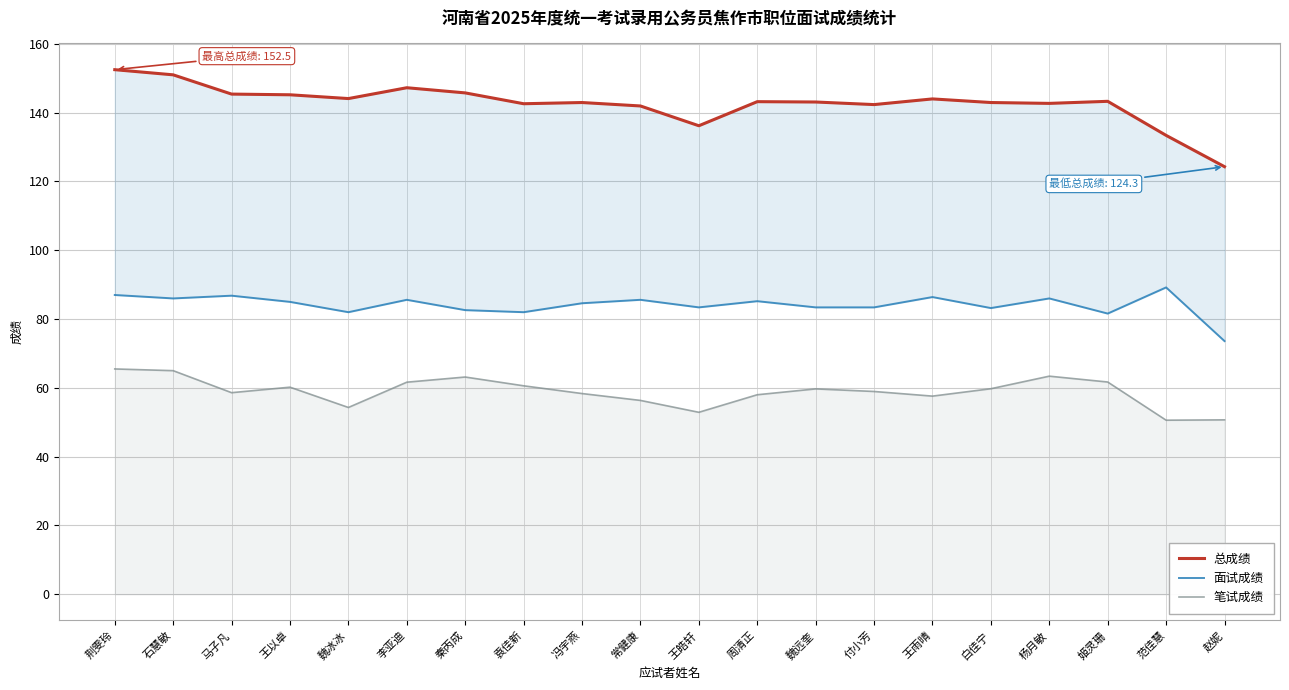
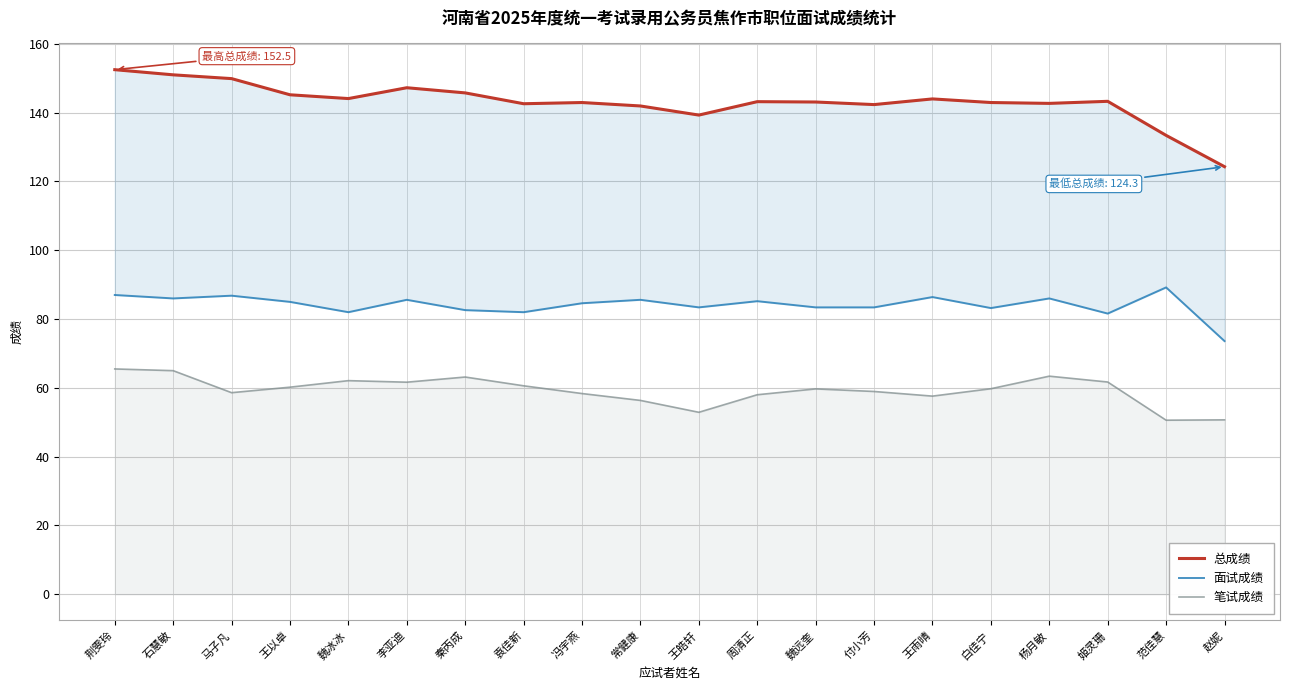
总成绩, 马子凡: 145 -> 150
笔试成绩, 魏冰冰: 54 -> 62
总成绩, 王皓轩: 136 -> 139
